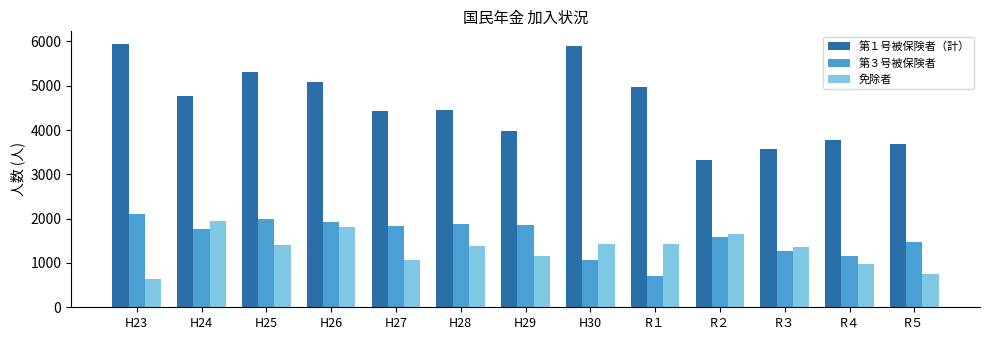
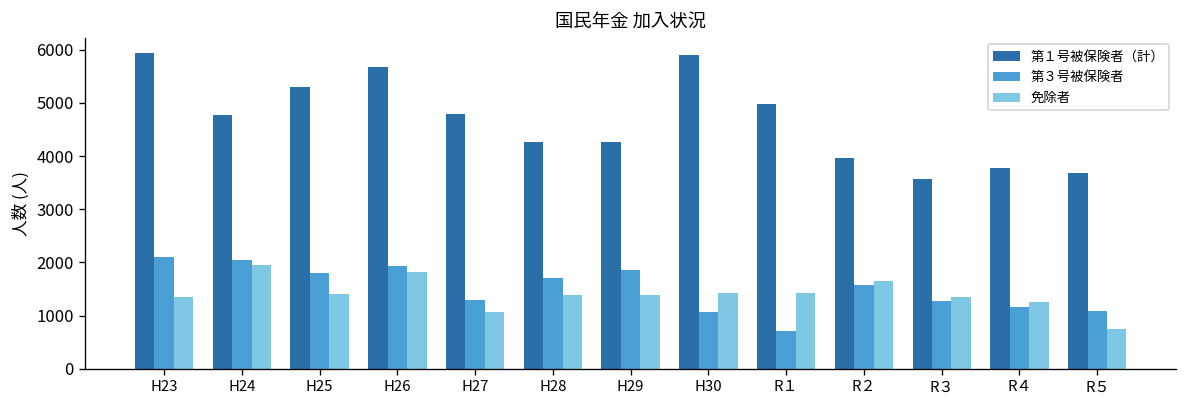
免除者, H23: 600 -> 1300
第３号被保険者, H24: 1800 -> 2100
第３号被保険者, H25: 2000 -> 1800
第１号被保険者（計）, H26: 5100 -> 5700
第１号被保険者（計）, H27: 4400 -> 4800
第３号被保険者, H27: 1800 -> 1300
第１号被保険者（計）, H28: 4500 -> 4300
第３号被保険者, H28: 1900 -> 1700
第１号被保険者（計）, H29: 4000 -> 4300
免除者, H29: 1200 -> 1400
第１号被保険者（計）, R２: 3300 -> 4000
免除者, R４: 1000 -> 1300
第３号被保険者, R５: 1500 -> 1100
